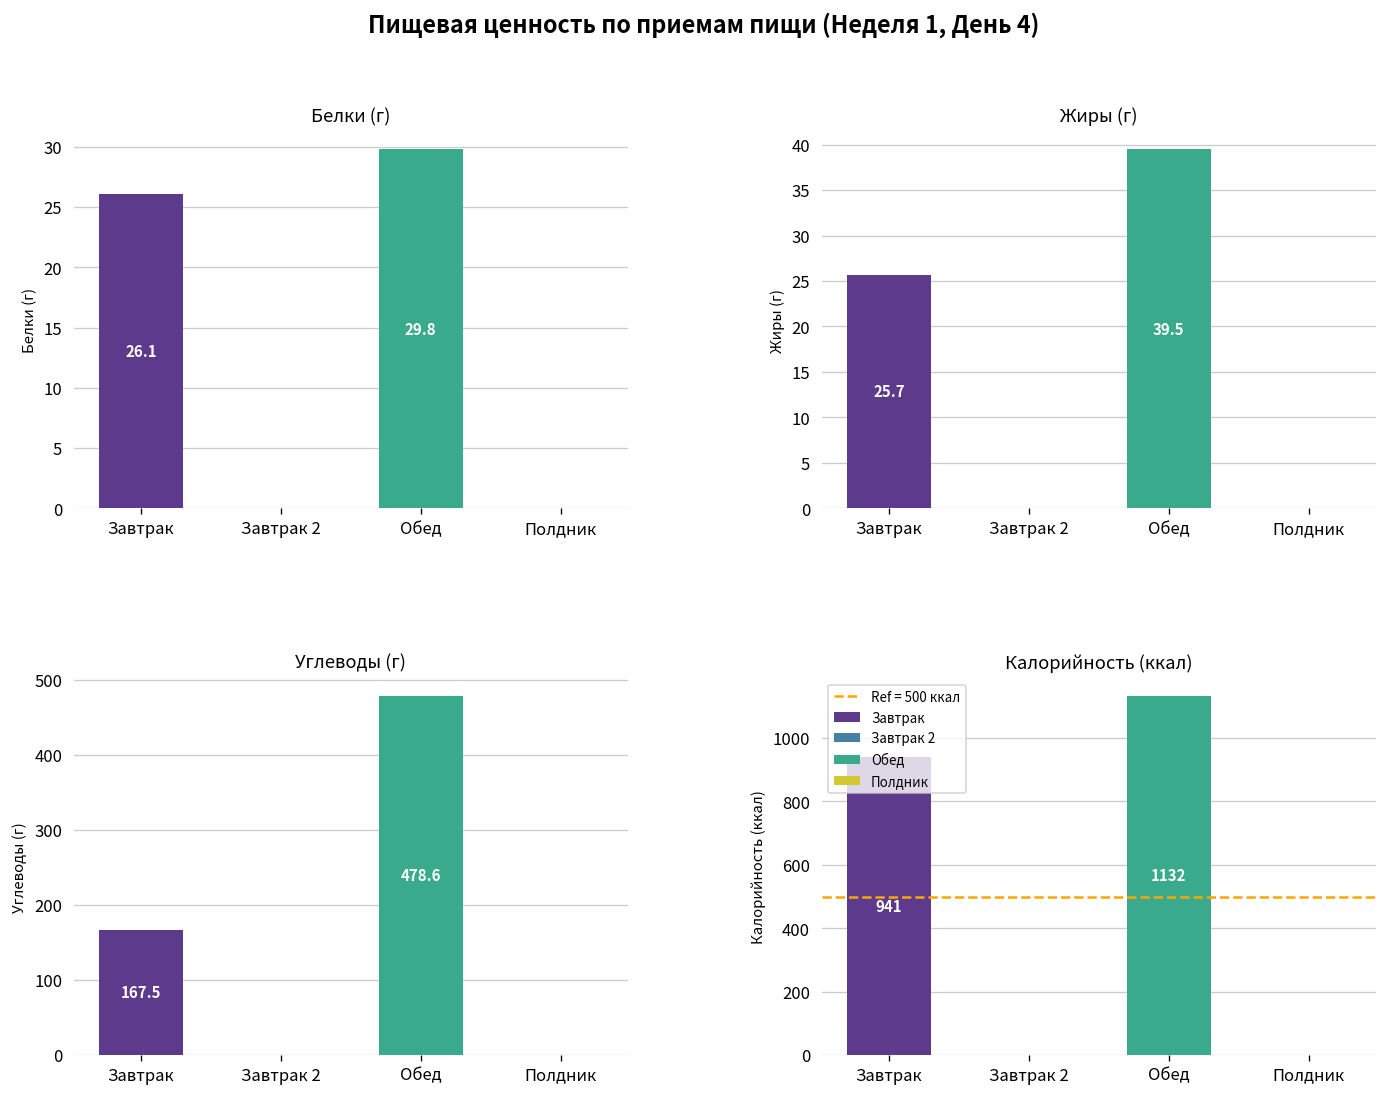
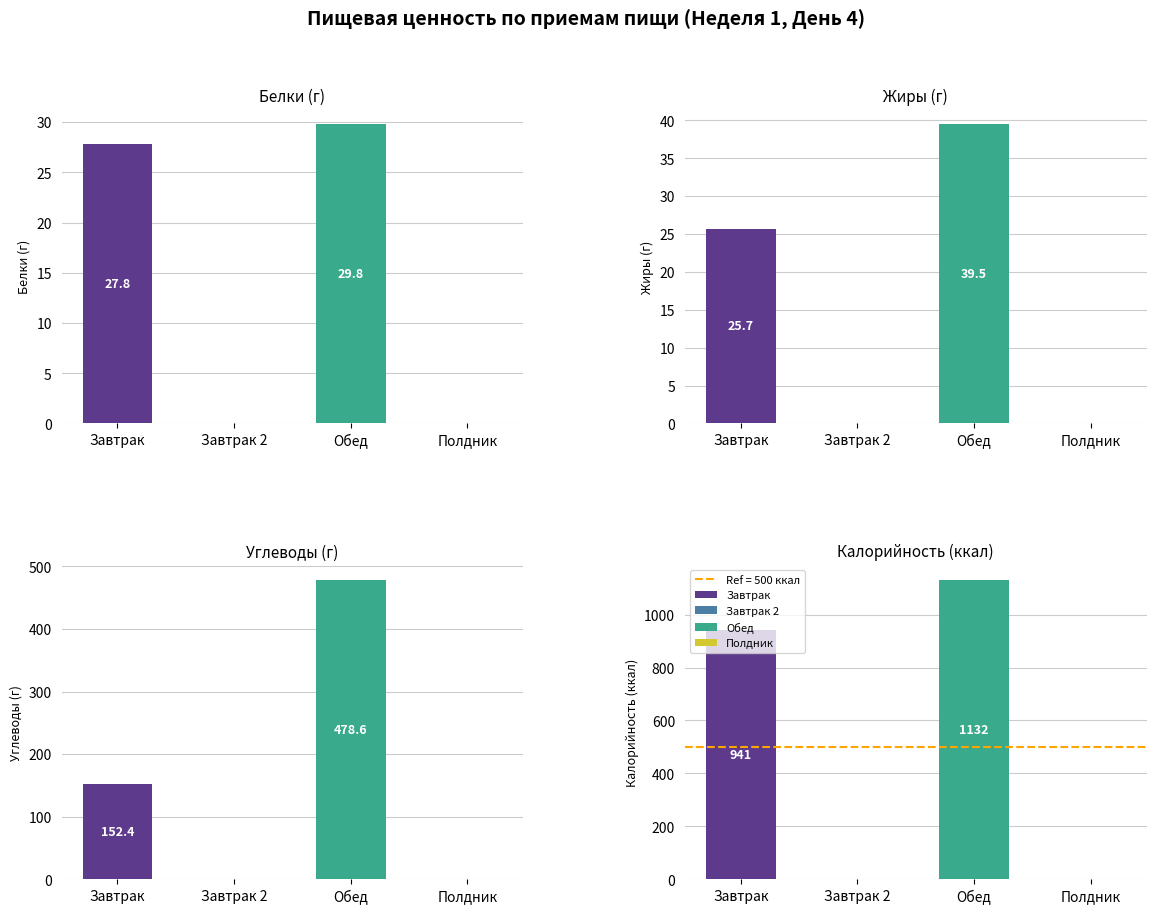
Белки (г), Завтрак: 26.1 -> 27.8
Углеводы (г), Завтрак: 167.5 -> 152.4
